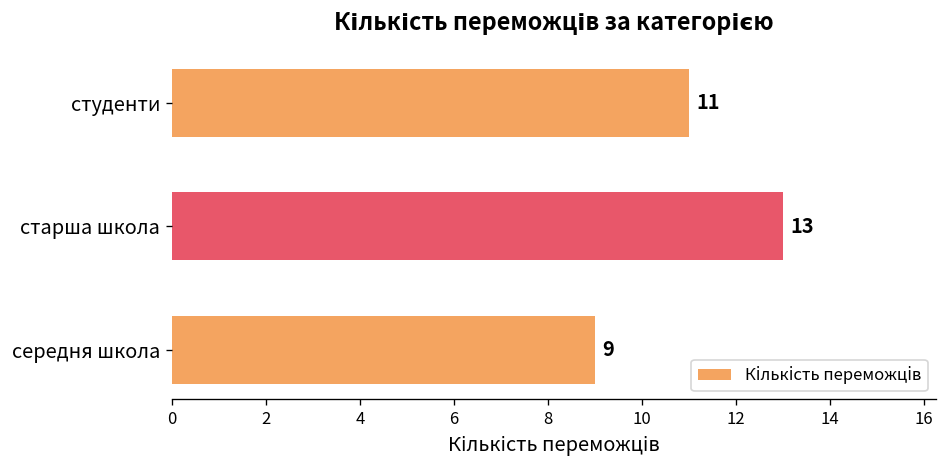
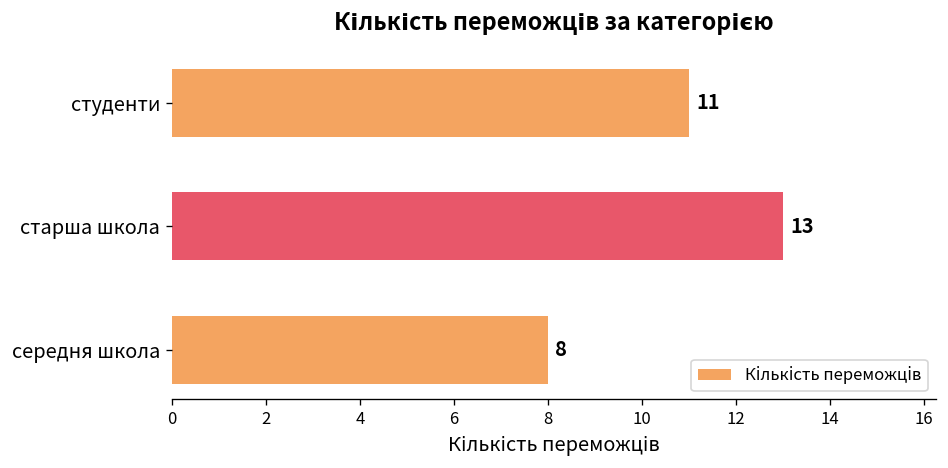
середня школа: 9 -> 8
